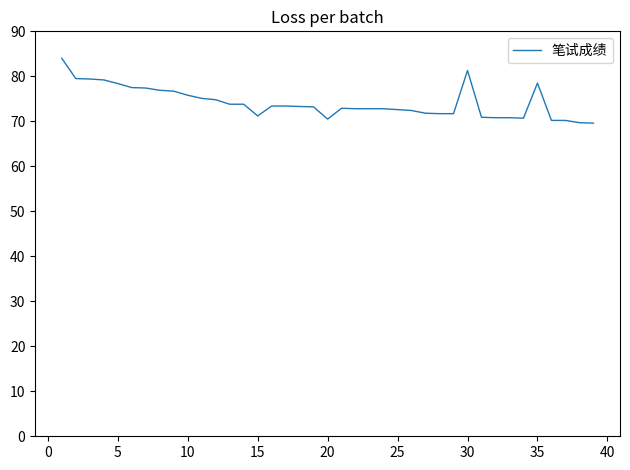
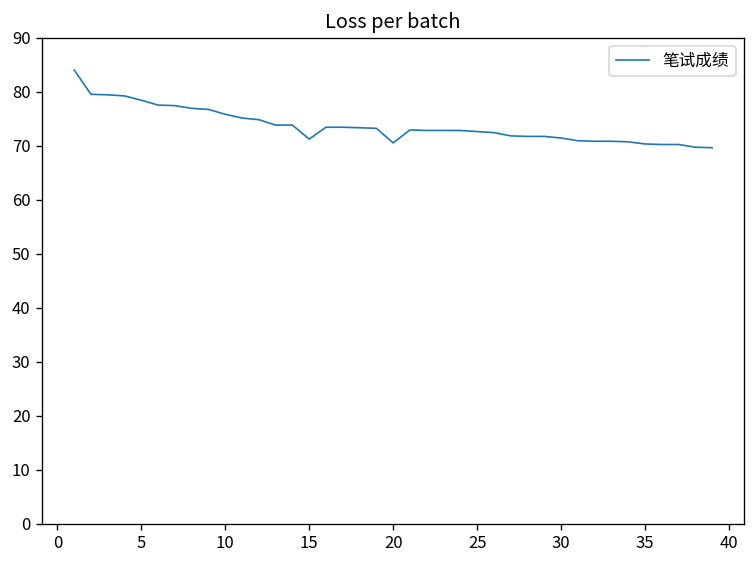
30: 81 -> 71
35: 79 -> 70
